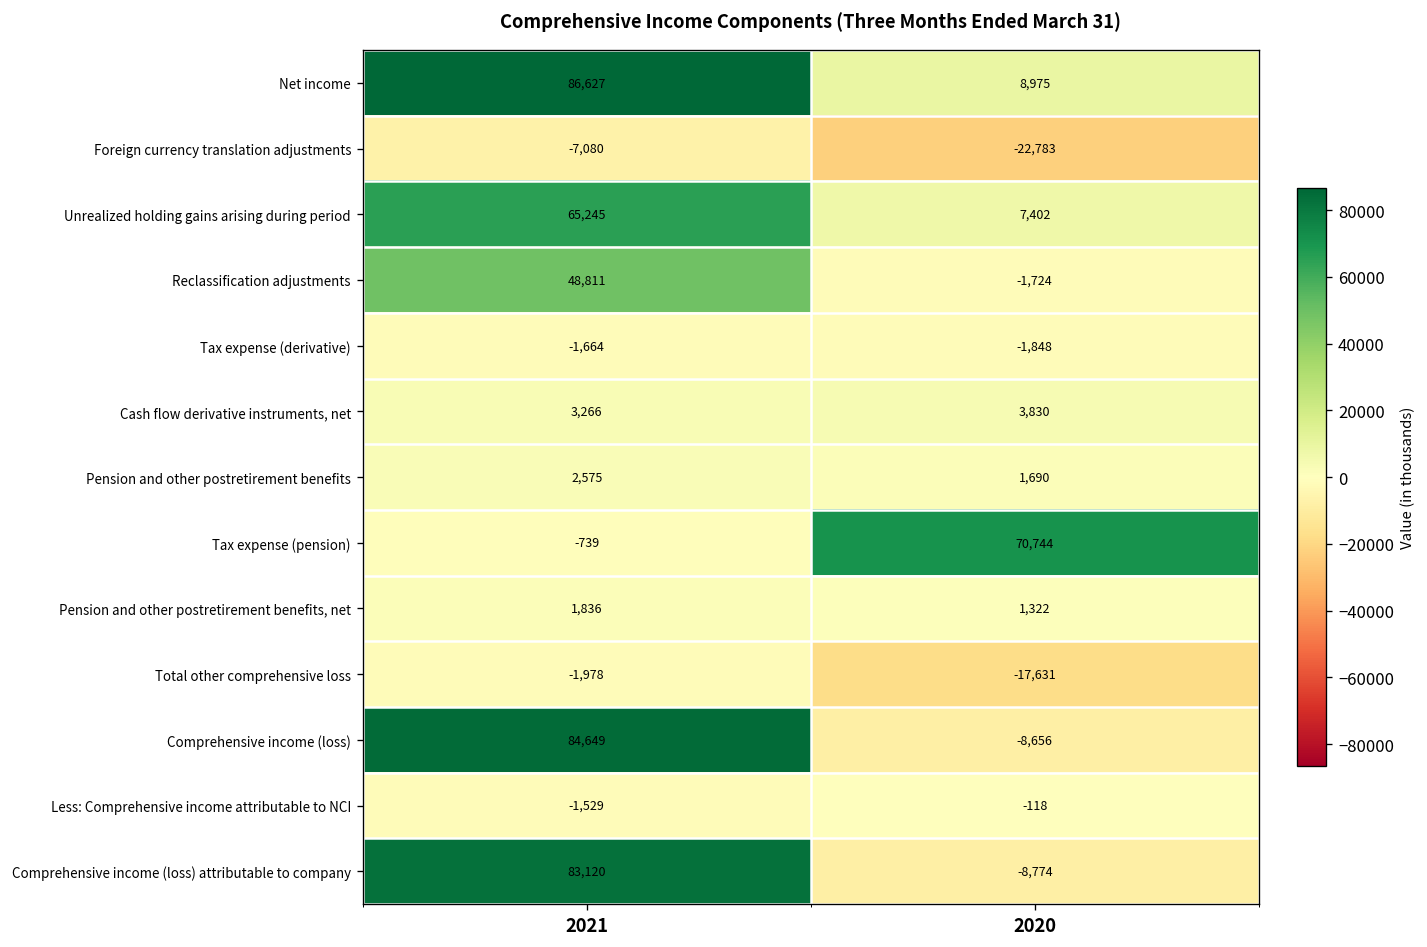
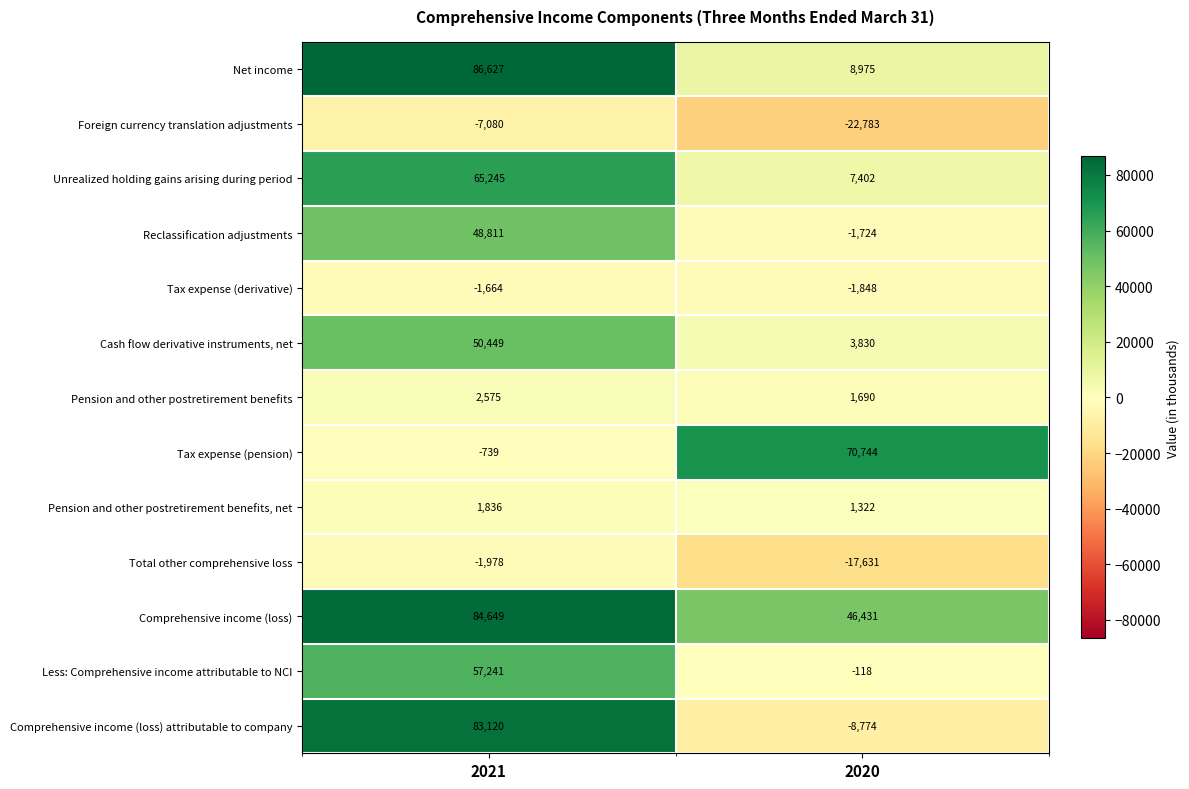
Cash flow derivative instruments, net, 2021: 3,266 -> 50,449
Comprehensive income (loss), 2020: -8,656 -> 46,431
Less: Comprehensive income attributable to NCI, 2021: -1,529 -> 57,241
